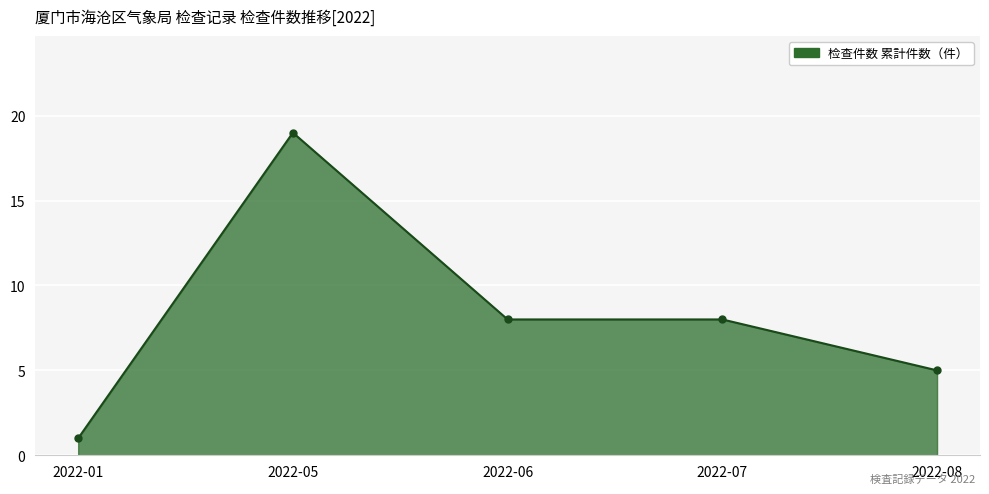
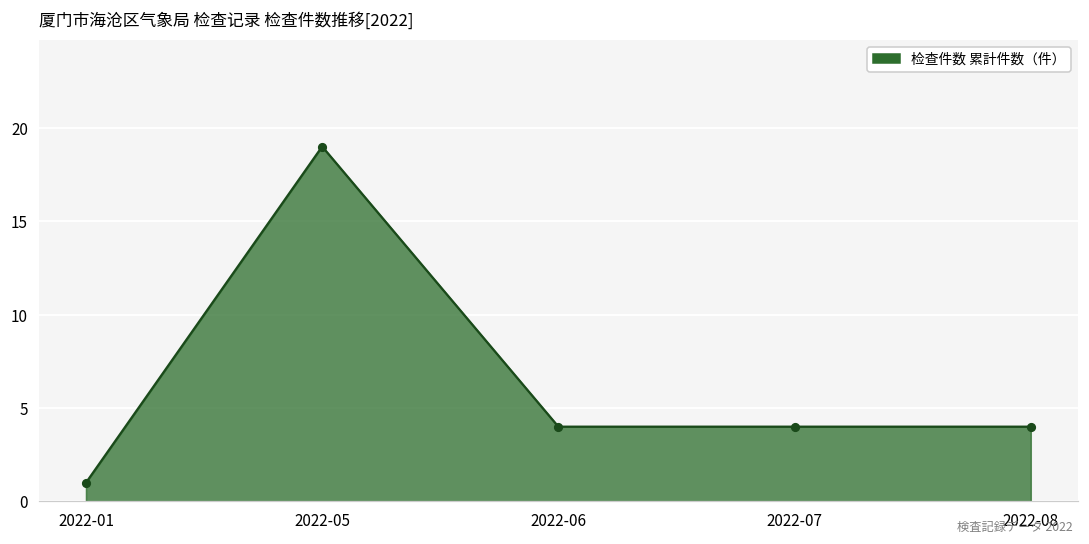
2022-06: 8 -> 4
2022-07: 8 -> 4
2022-08: 5 -> 4
